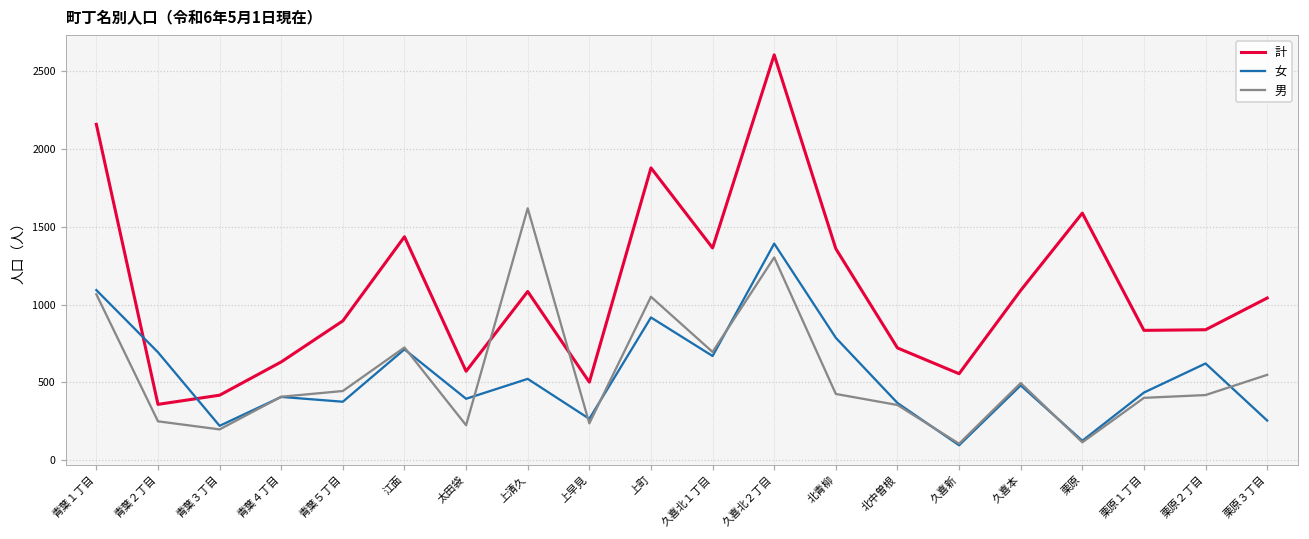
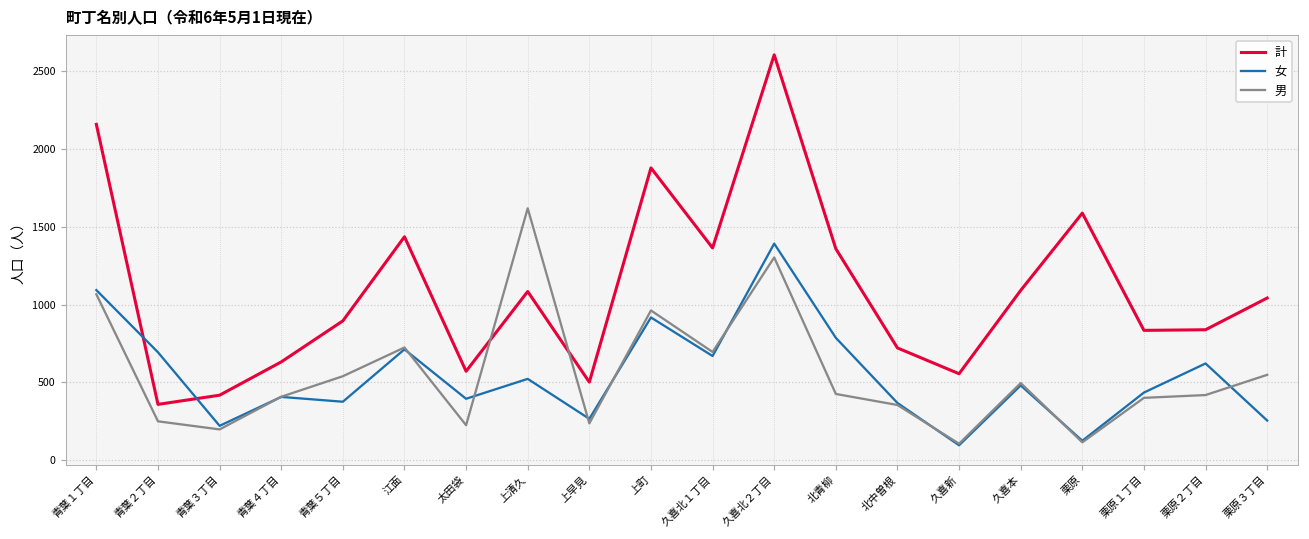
男, 青葉５丁目: 440 -> 540
男, 上町: 1050 -> 960
